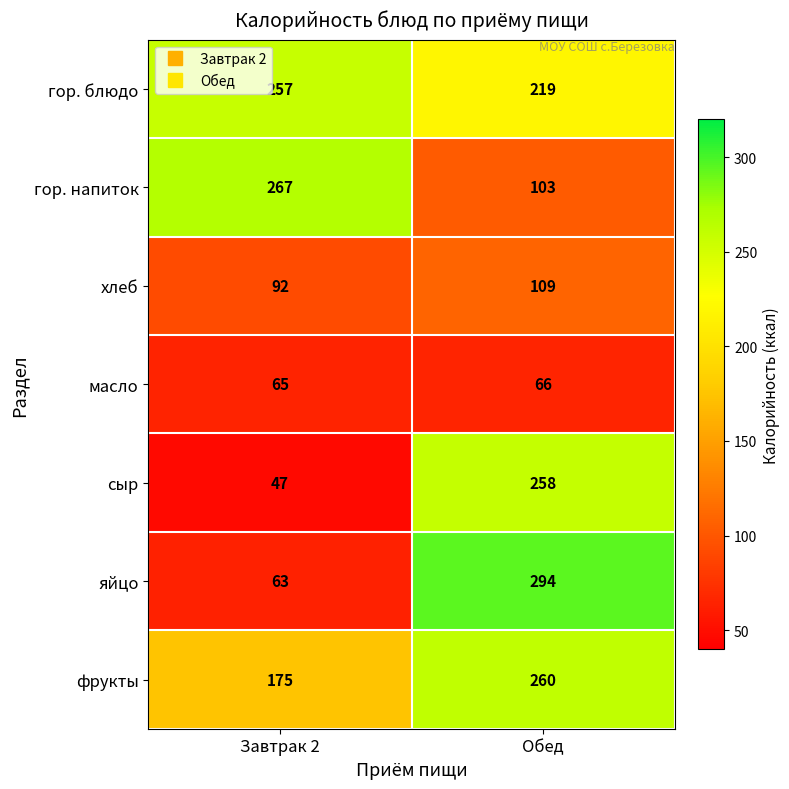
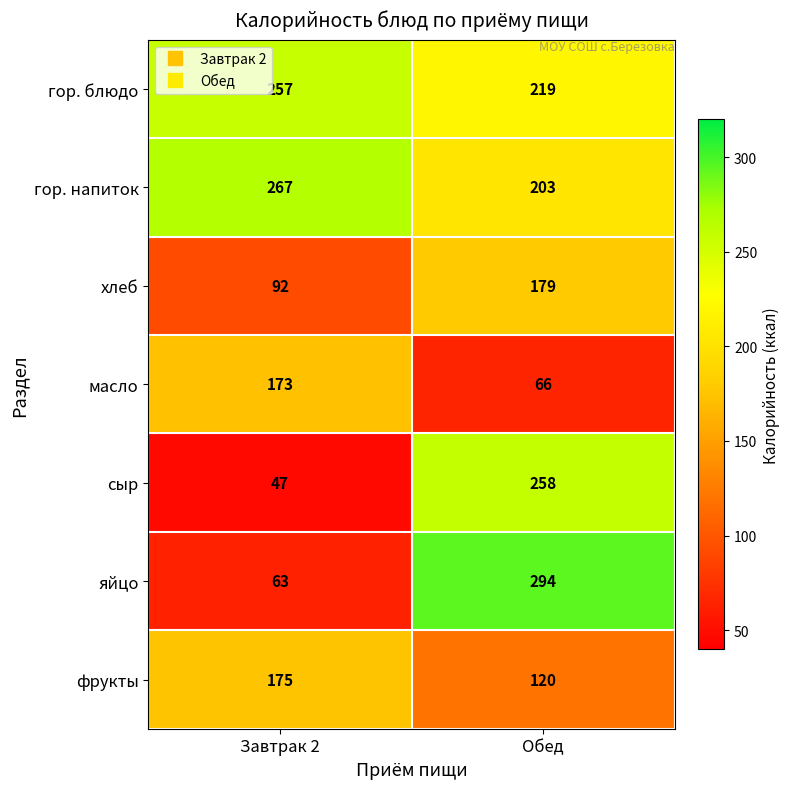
гор. напиток, Обед: 103 -> 203
хлеб, Обед: 109 -> 179
масло, Завтрак 2: 65 -> 173
фрукты, Обед: 260 -> 120
